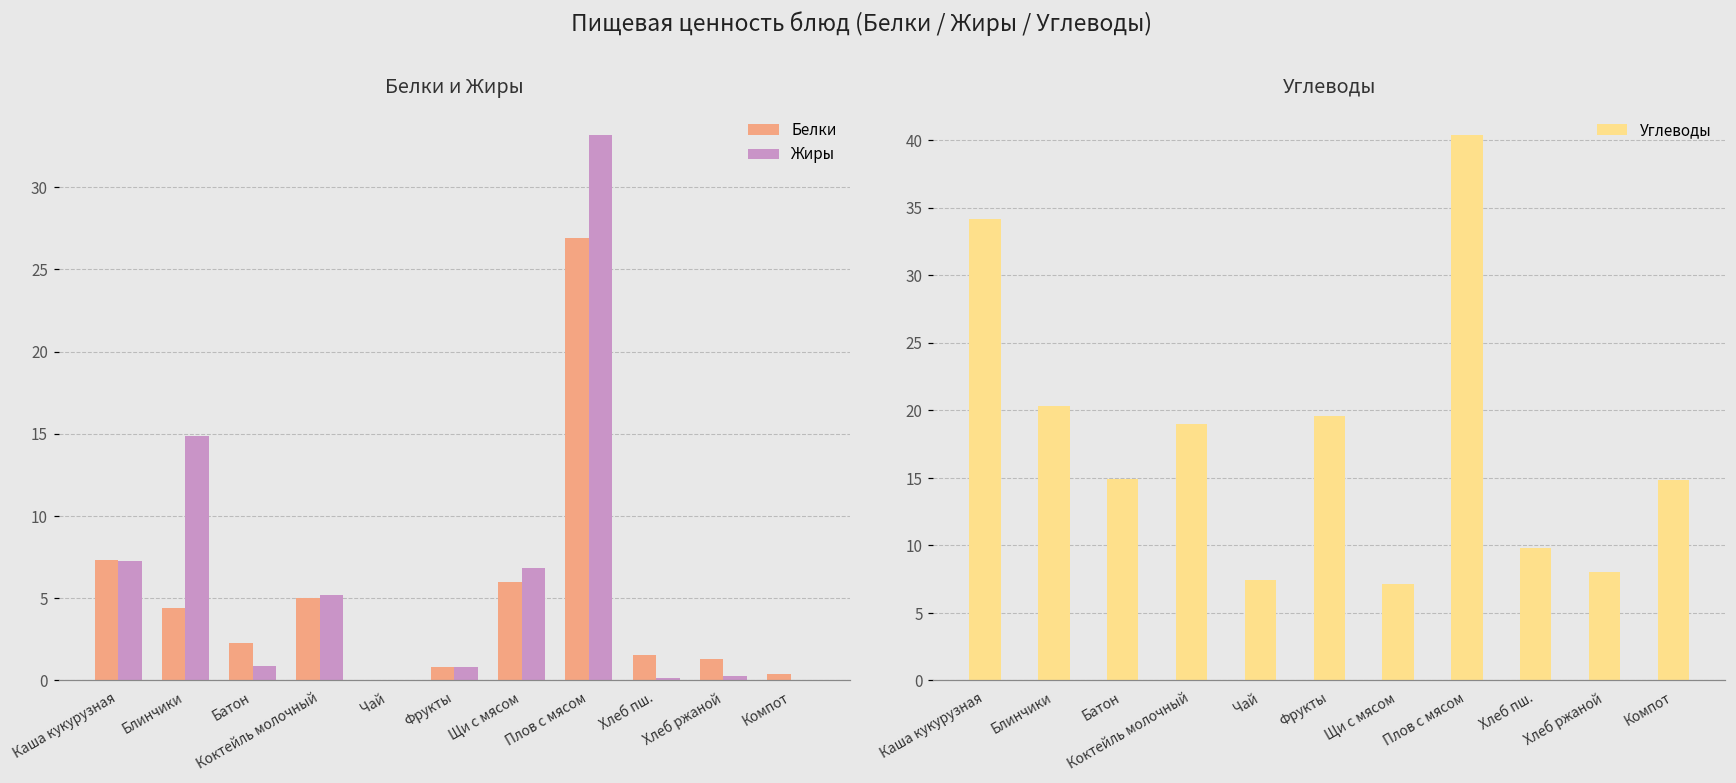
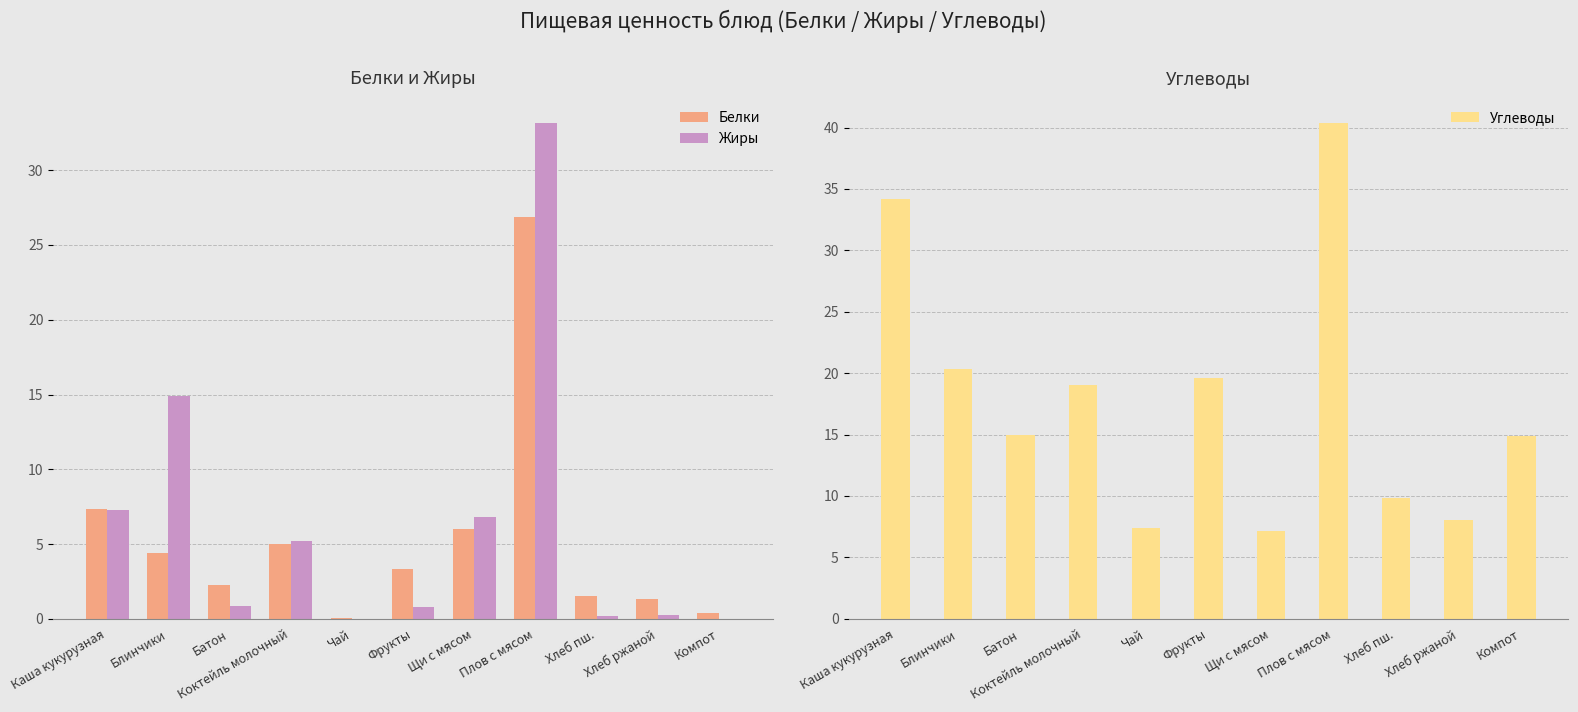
Белки и Жиры, Белки, Фрукты: 0.8 -> 3.3
